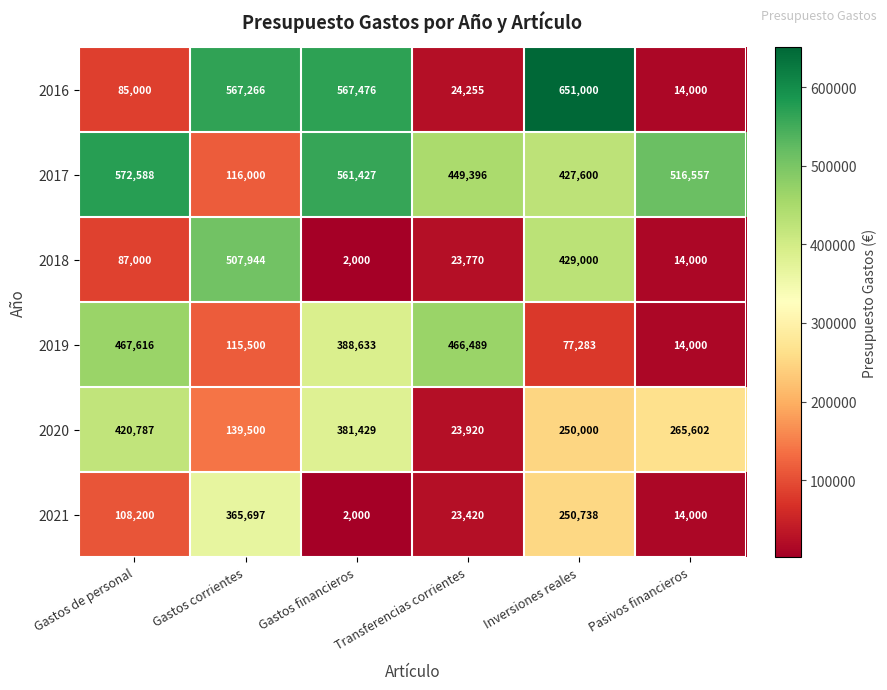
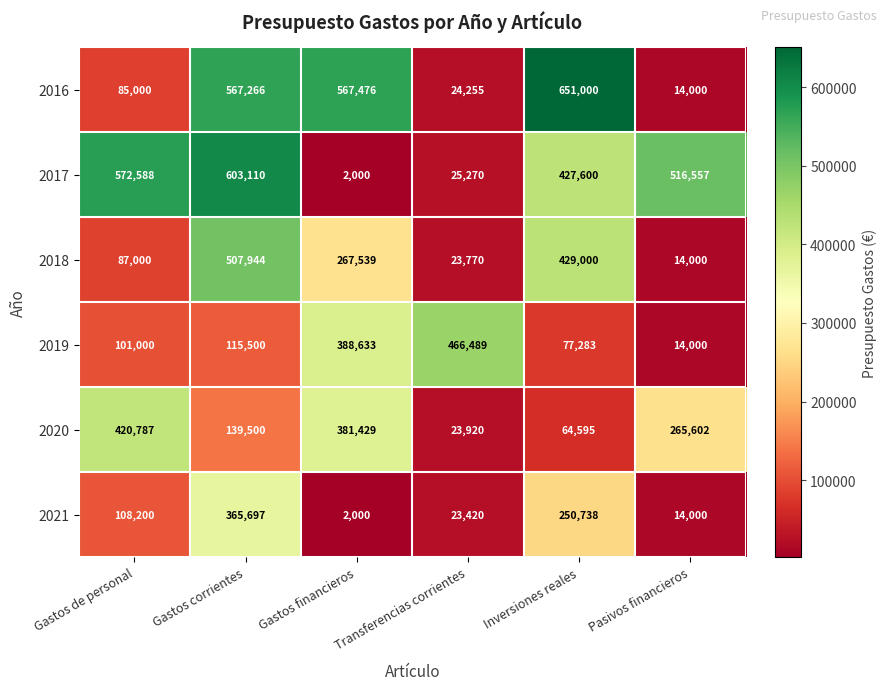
2017, Gastos corrientes: 116,000 -> 603,110
2017, Gastos financieros: 561,427 -> 2,000
2017, Transferencias corrientes: 449,396 -> 25,270
2018, Gastos financieros: 2,000 -> 267,539
2019, Gastos de personal: 467,616 -> 101,000
2020, Inversiones reales: 250,000 -> 64,595
